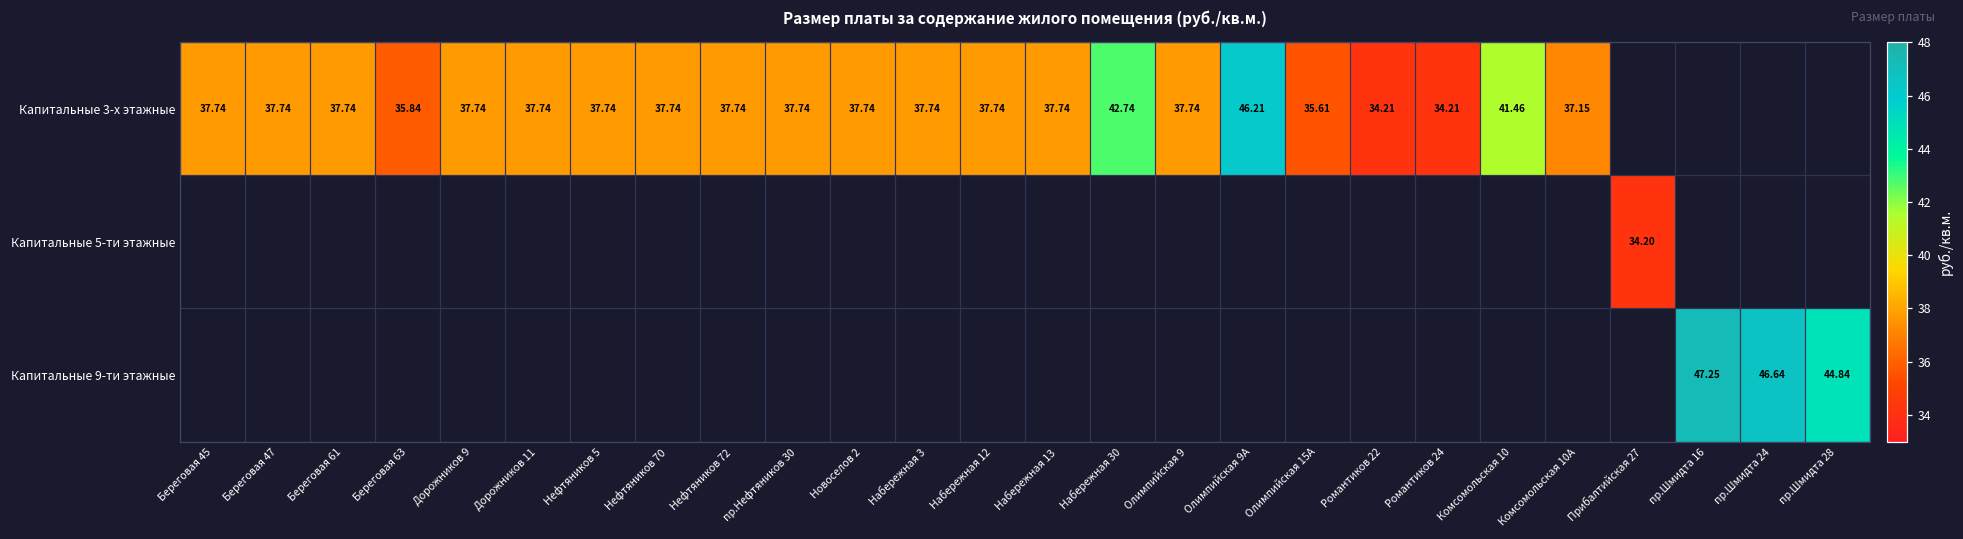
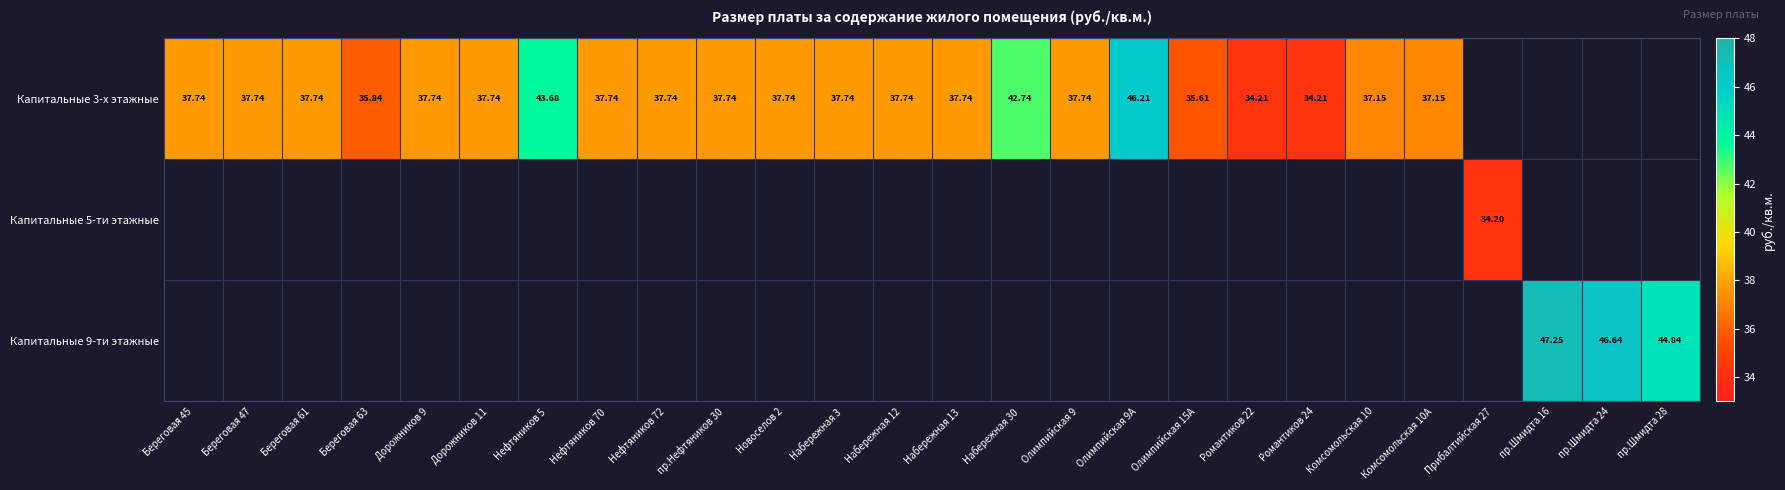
Капитальные 3-х этажные, Нефтяников 5: 37.74 -> 43.68
Капитальные 3-х этажные, Комсомольская 10: 41.46 -> 37.15
